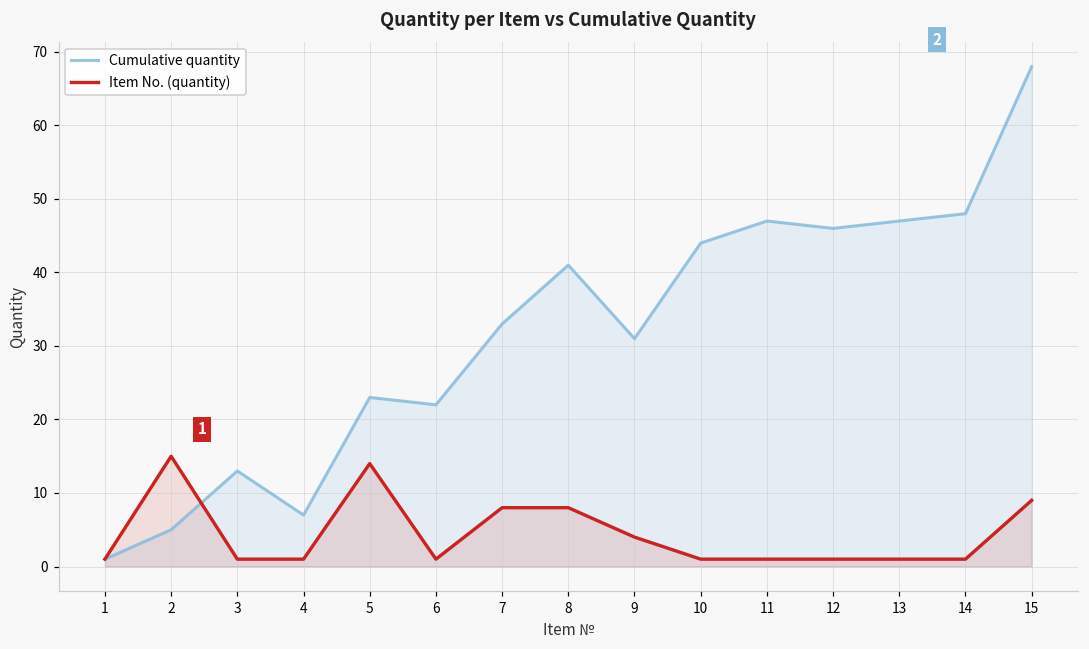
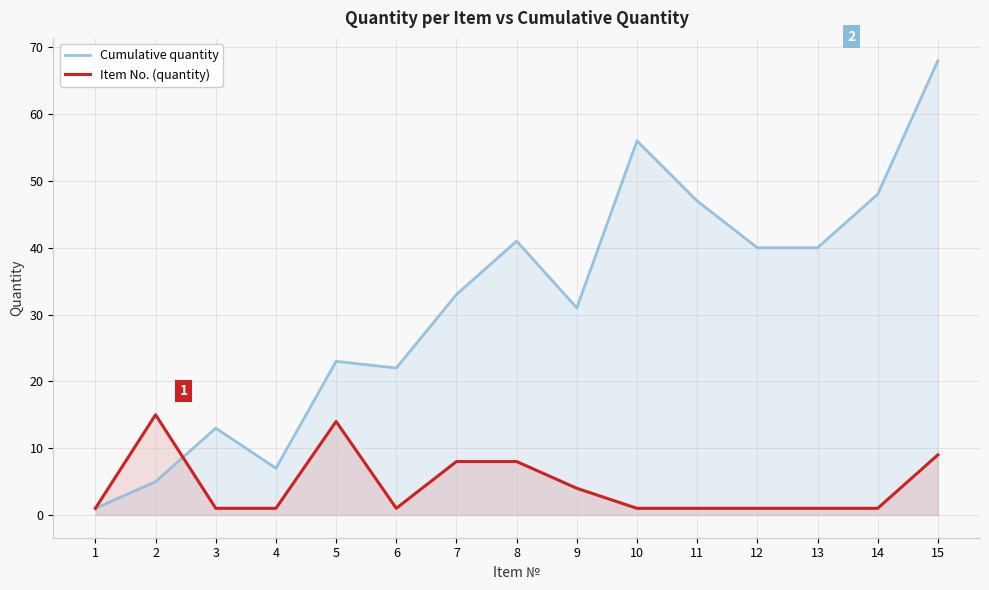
Cumulative quantity, 10: 44 -> 56
Cumulative quantity, 12: 46 -> 40
Cumulative quantity, 13: 47 -> 40
